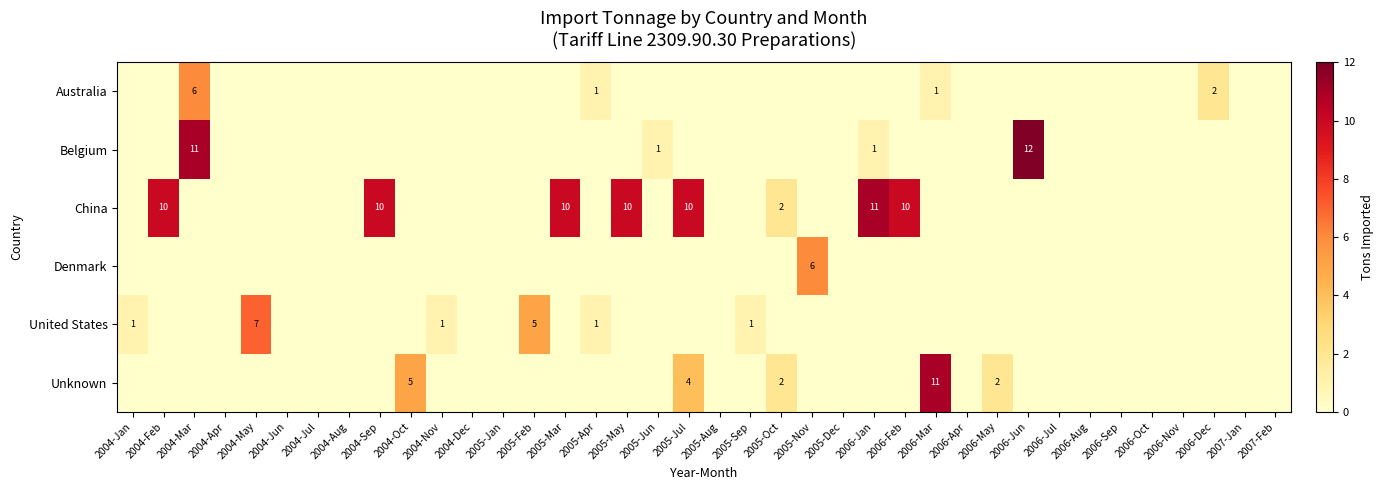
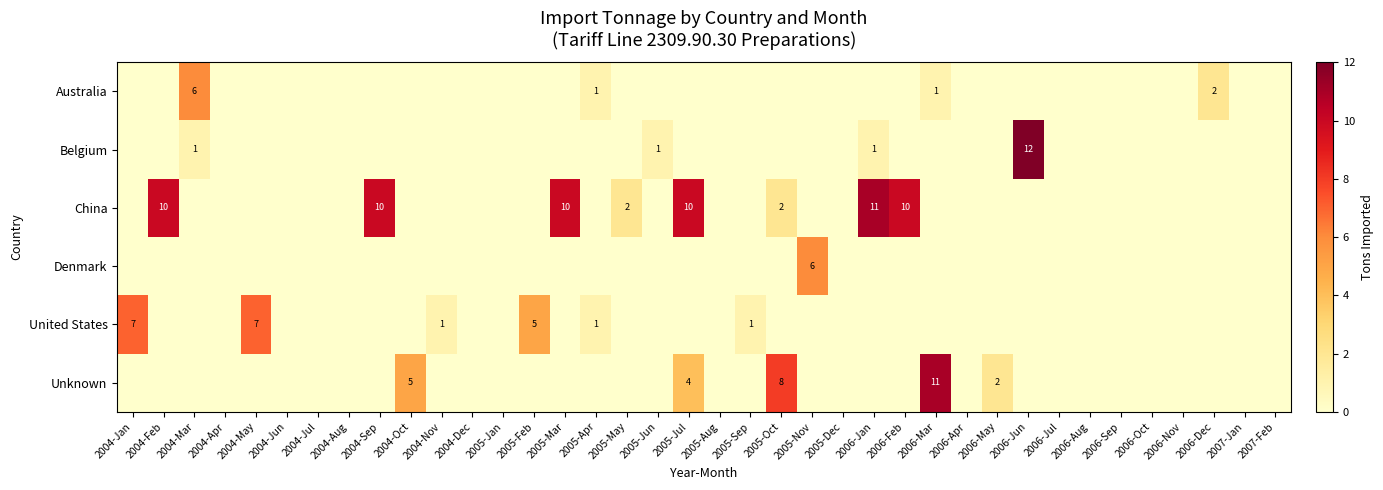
Belgium, 2004-Mar: 11 -> 1
China, 2005-May: 10 -> 2
United States, 2004-Jan: 1 -> 7
Unknown, 2005-Oct: 2 -> 8
